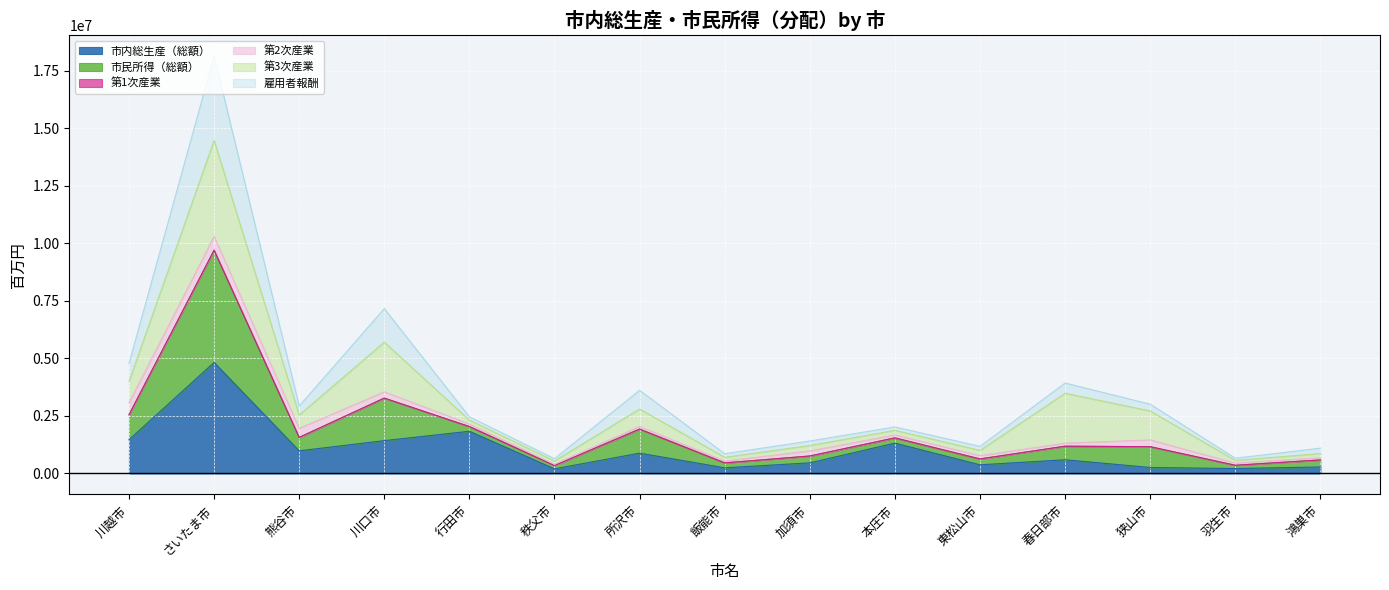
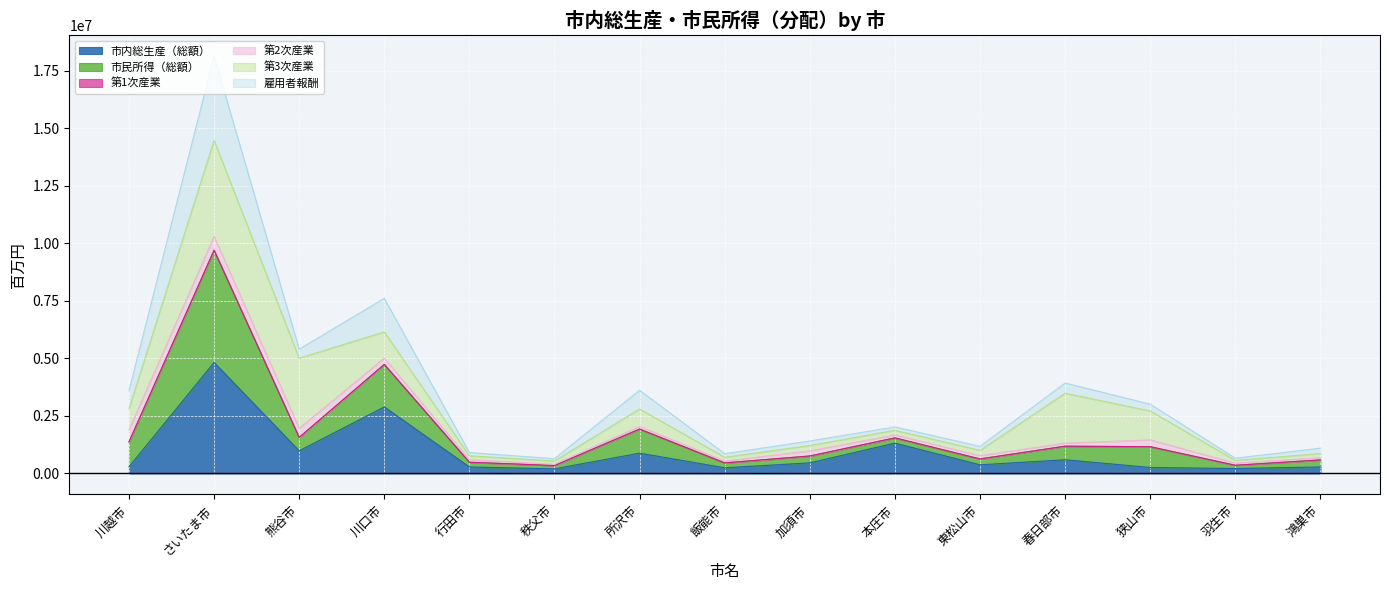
市内総生産（総額）, 川越市: 1500000 -> 300000
第3次産業, 熊谷市: 600000 -> 3000000
市内総生産（総額）, 川口市: 1400000 -> 2900000
第3次産業, 川口市: 2200000 -> 1100000
市内総生産（総額）, 行田市: 1800000 -> 300000
